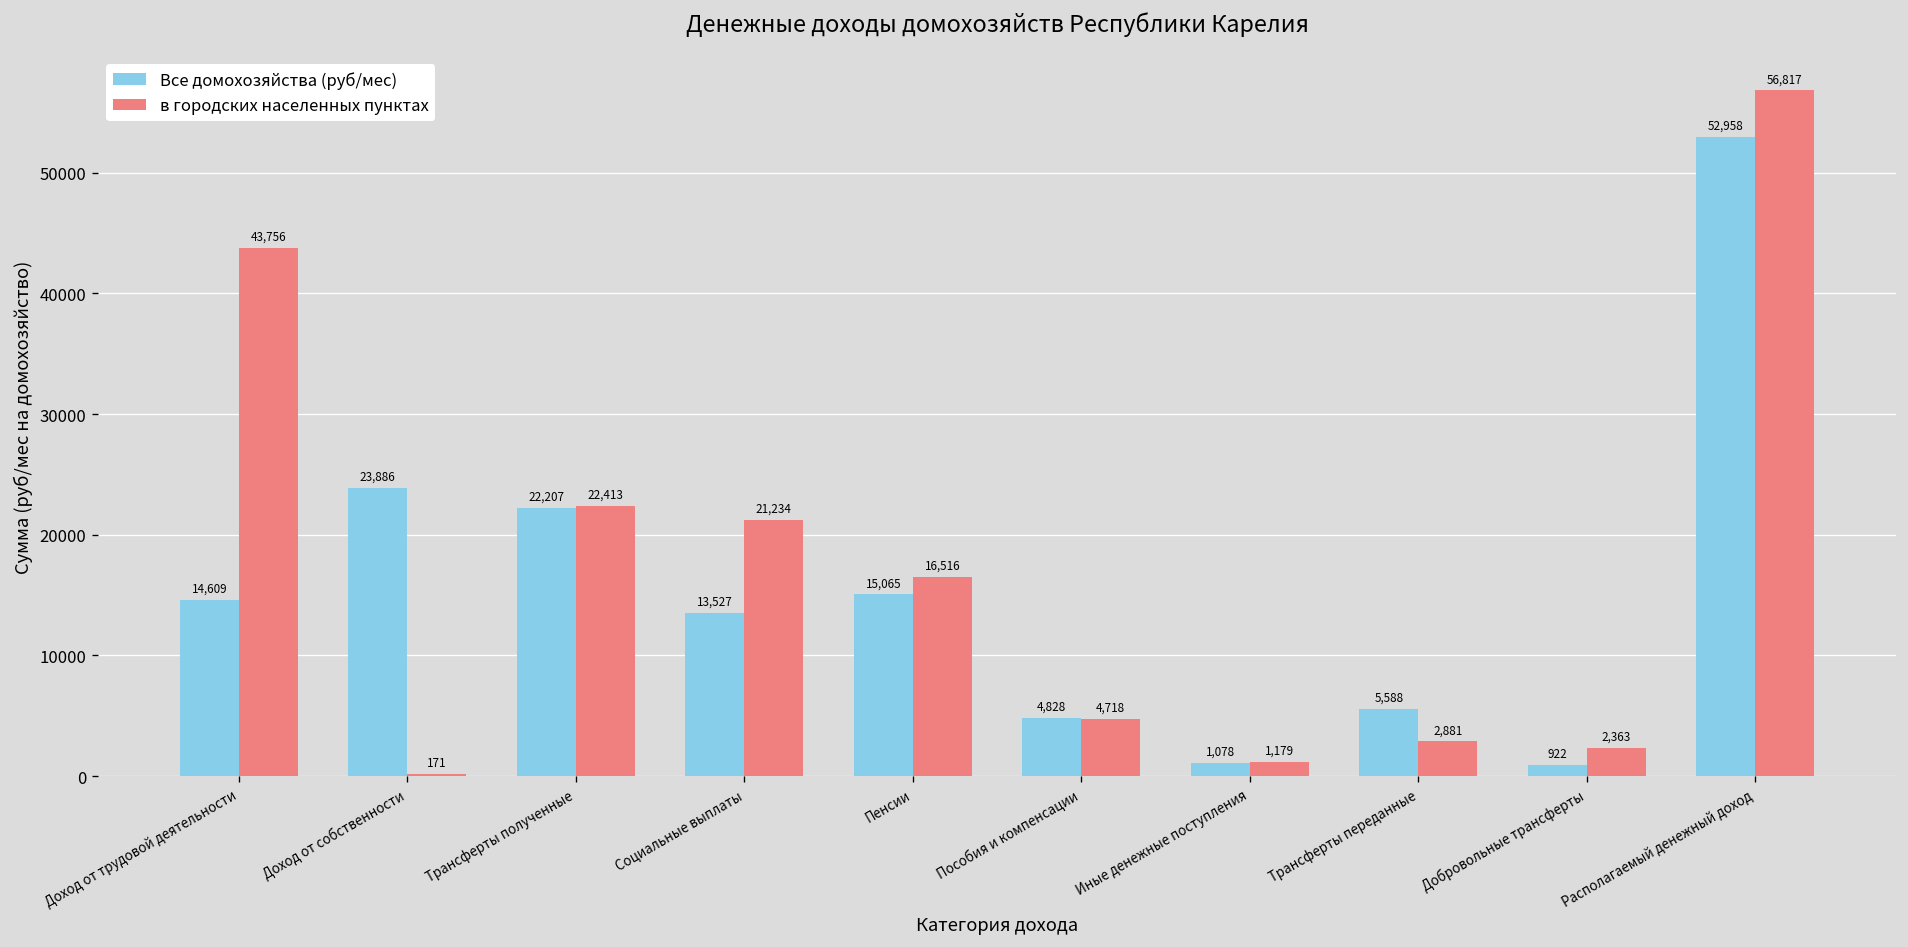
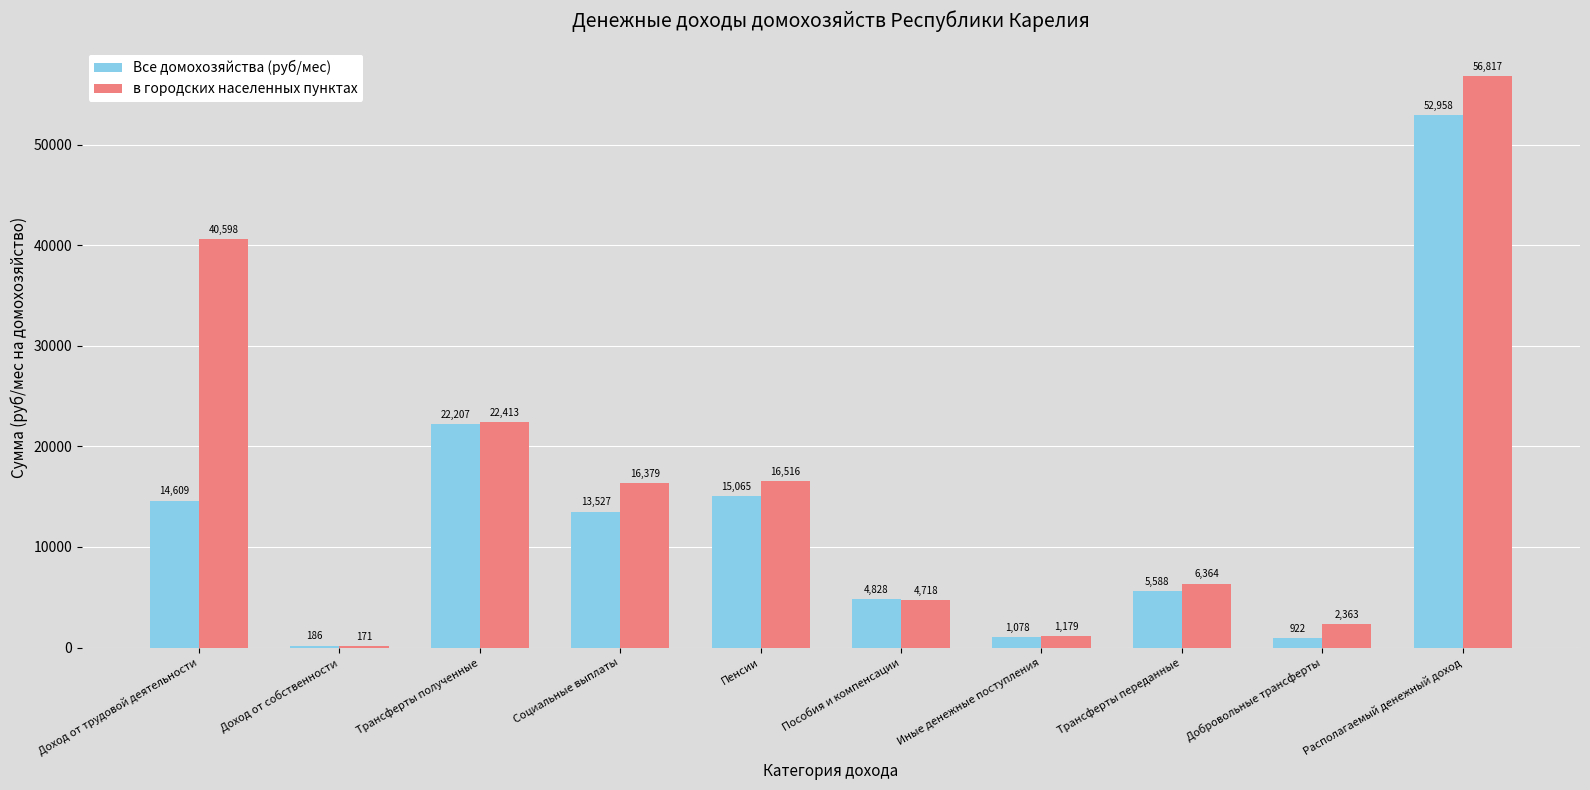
в городских населенных пунктах, Доход от трудовой деятельности: 43,756 -> 40,598
Все домохозяйства (руб/мес), Доход от собственности: 23,886 -> 186
в городских населенных пунктах, Социальные выплаты: 21,234 -> 16,379
в городских населенных пунктах, Трансферты переданные: 2,881 -> 6,364
